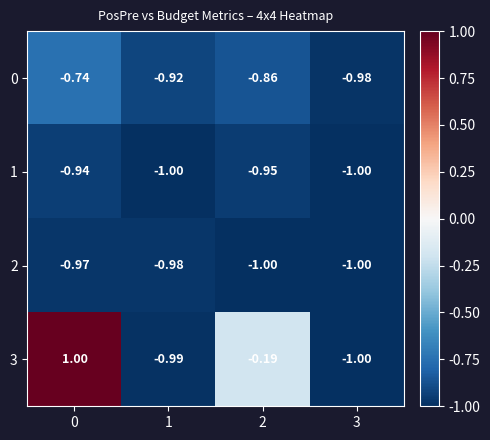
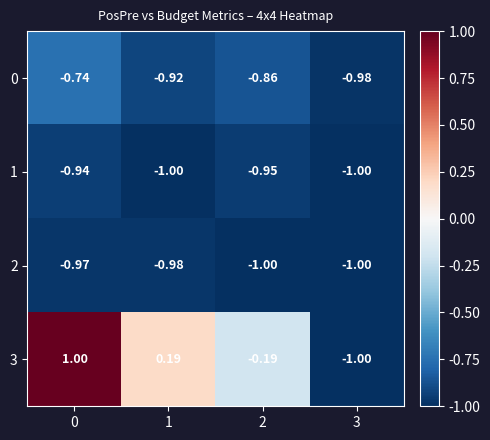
3, 1: -0.99 -> 0.19
